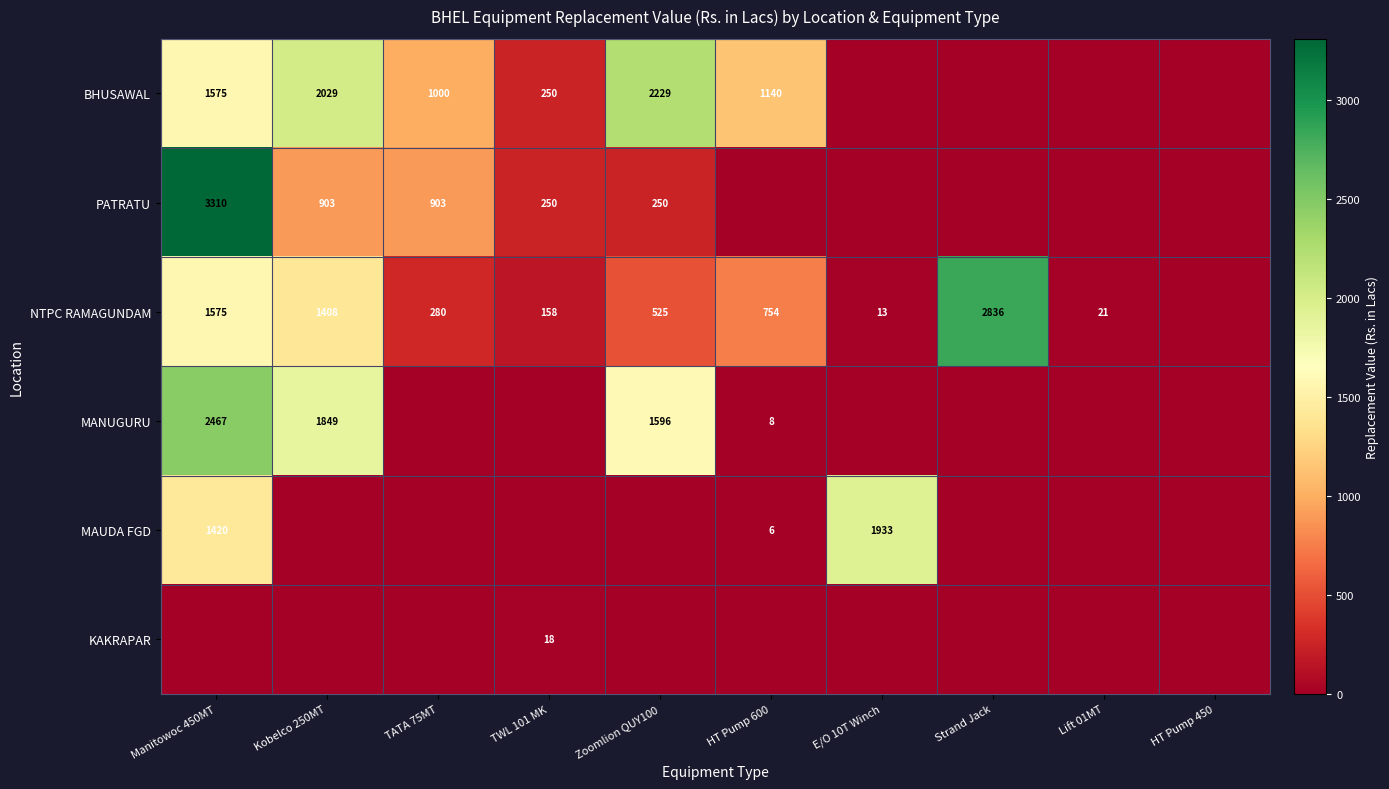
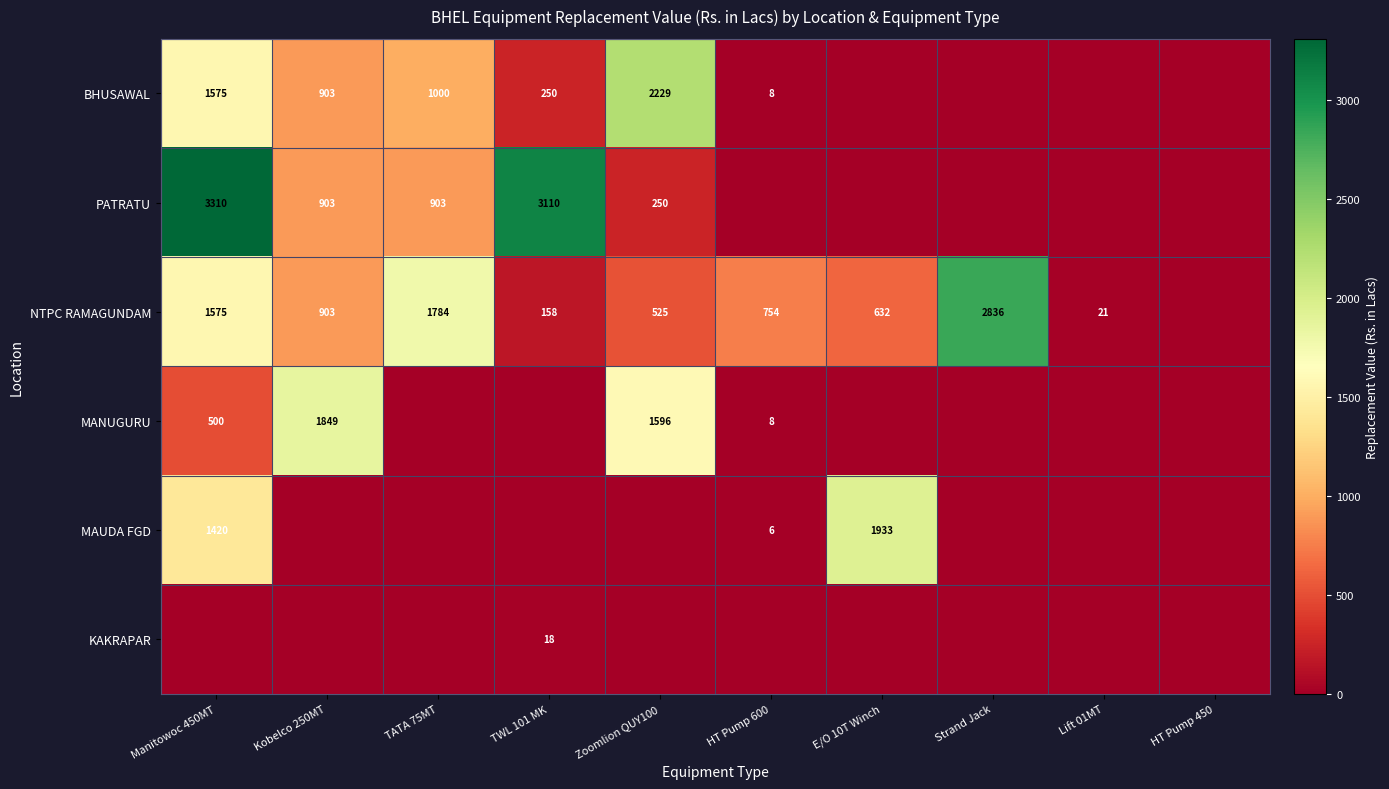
BHUSAWAL, Kobelco 250MT: 2029 -> 903
BHUSAWAL, HT Pump 600: 1140 -> 8
PATRATU, TWL 101 MK: 250 -> 3110
NTPC RAMAGUNDAM, Kobelco 250MT: 1408 -> 903
NTPC RAMAGUNDAM, TATA 75MT: 280 -> 1784
NTPC RAMAGUNDAM, E/O 10T Winch: 13 -> 632
MANUGURU, Manitowoc 450MT: 2467 -> 500
